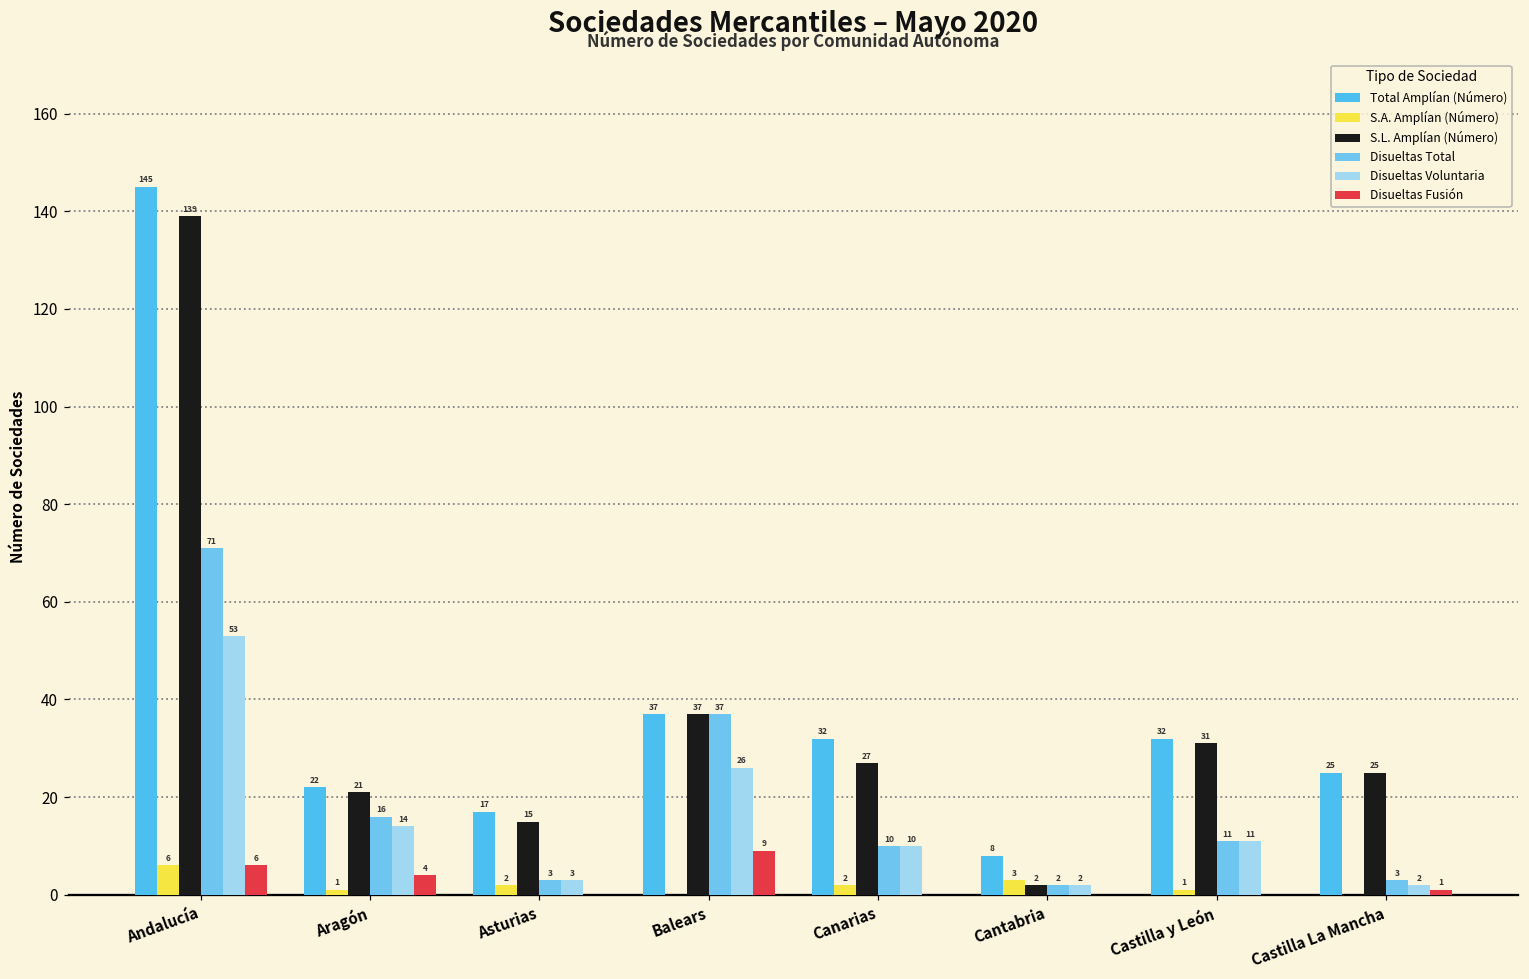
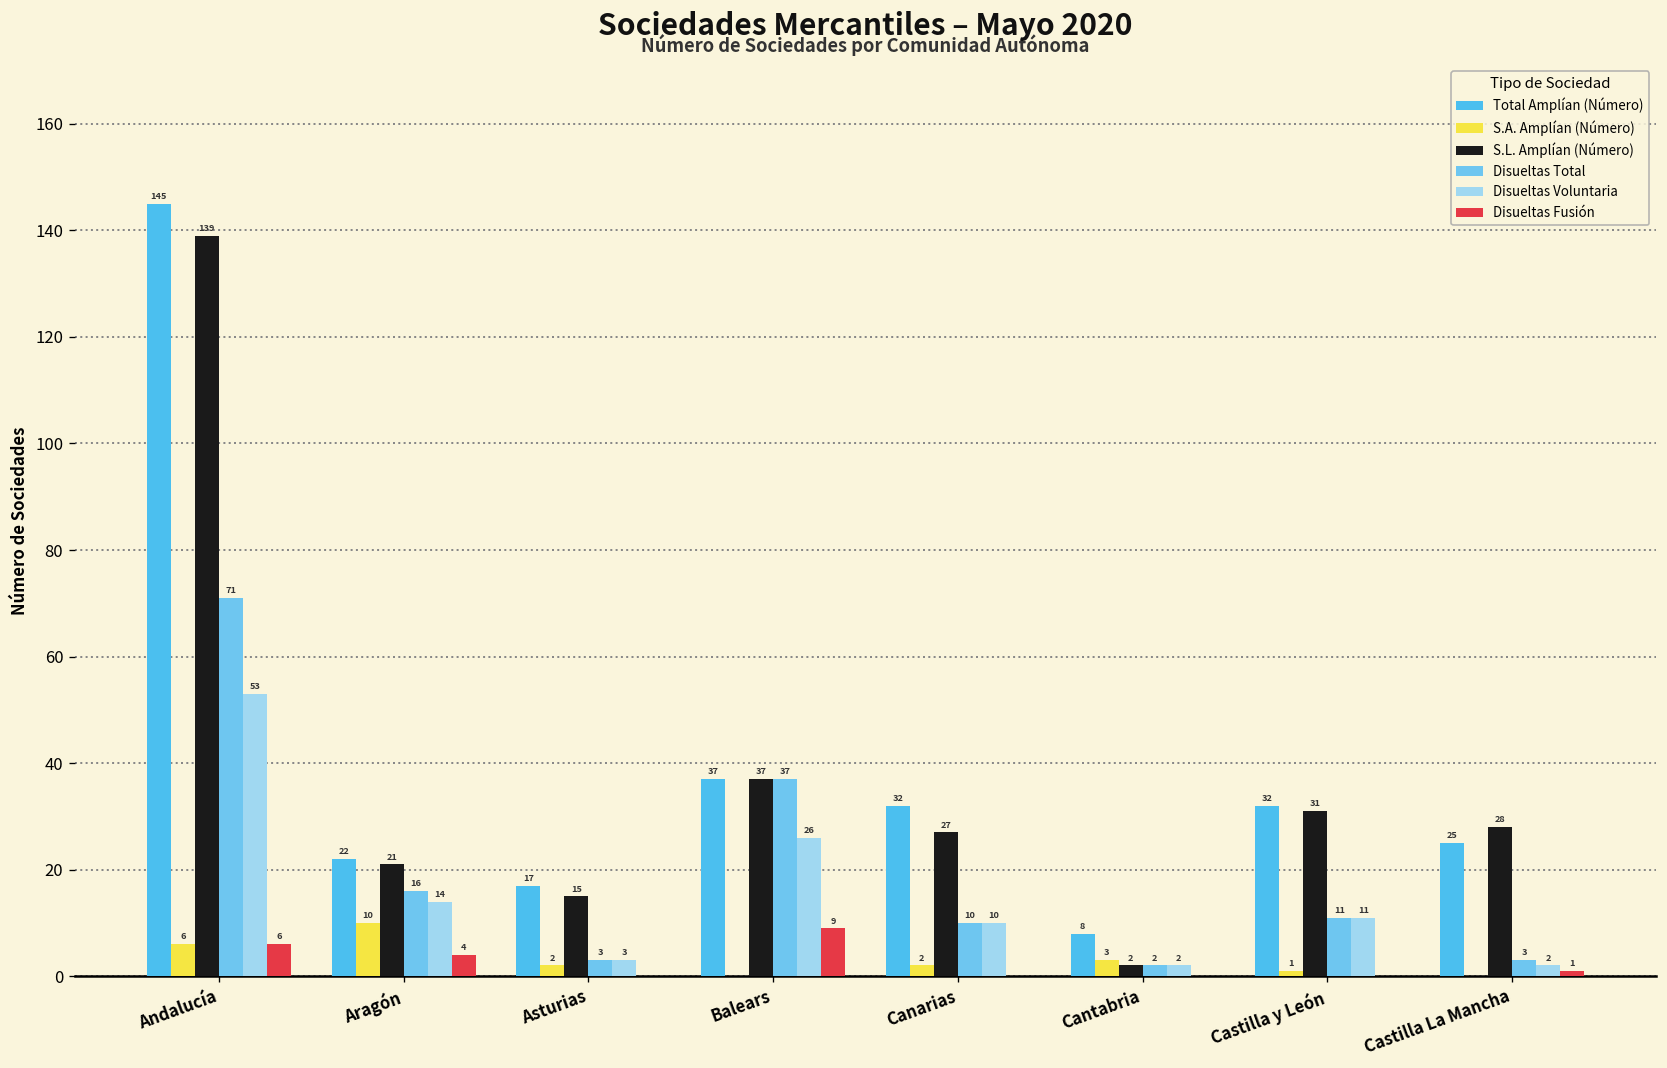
S.A. Amplían (Número), Aragón: 1 -> 10
S.L. Amplían (Número), Castilla La Mancha: 25 -> 28
